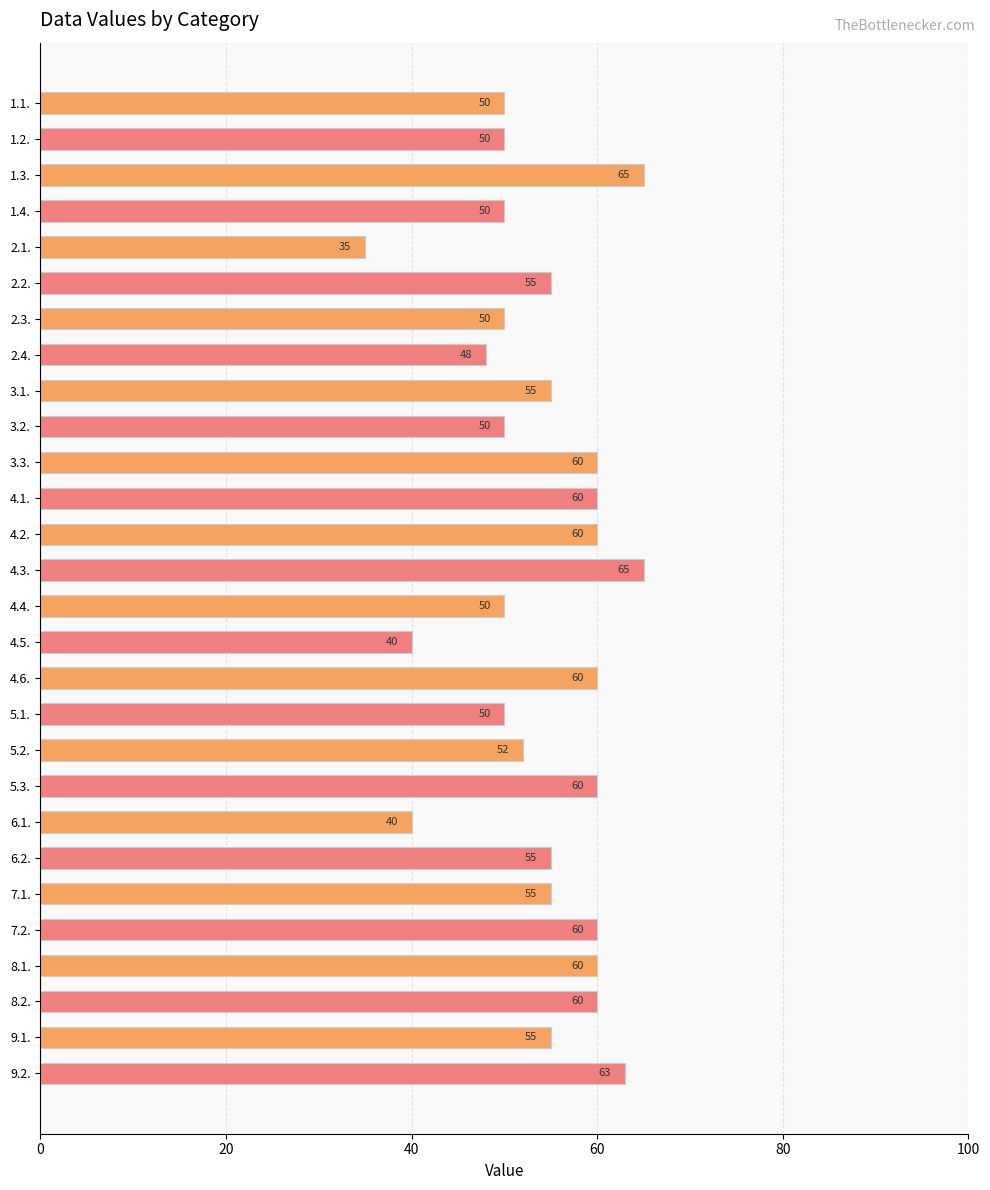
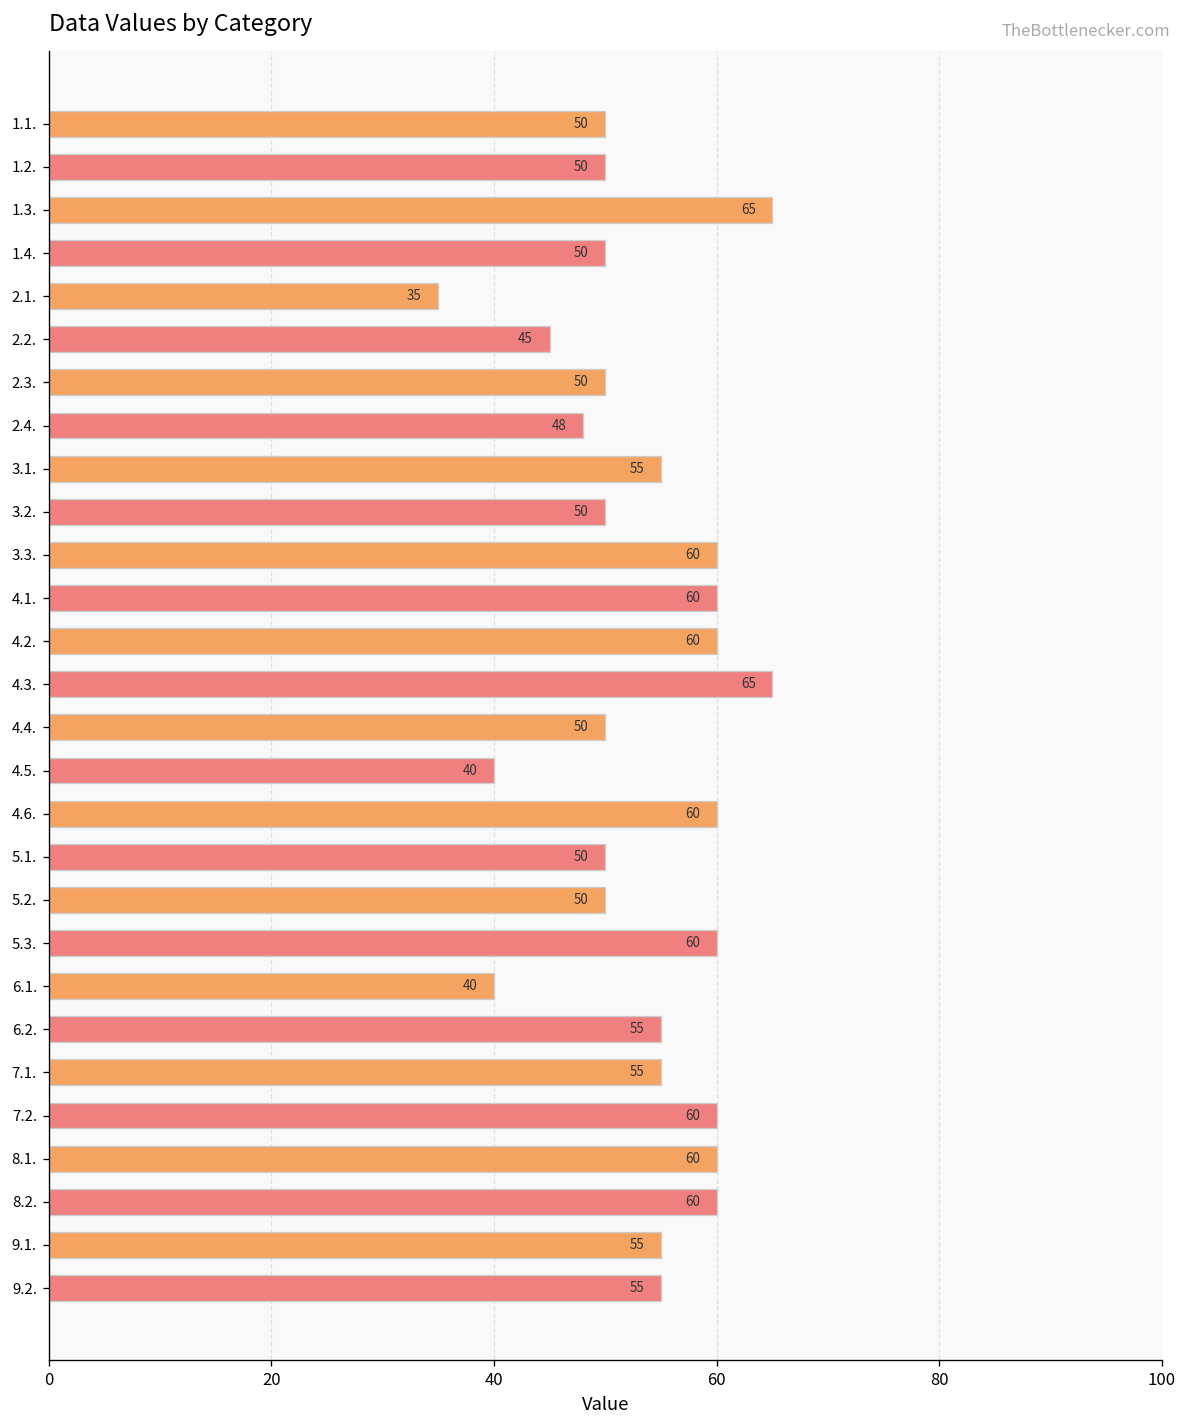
2.2.: 55 -> 45
5.2.: 52 -> 50
9.2.: 63 -> 55
